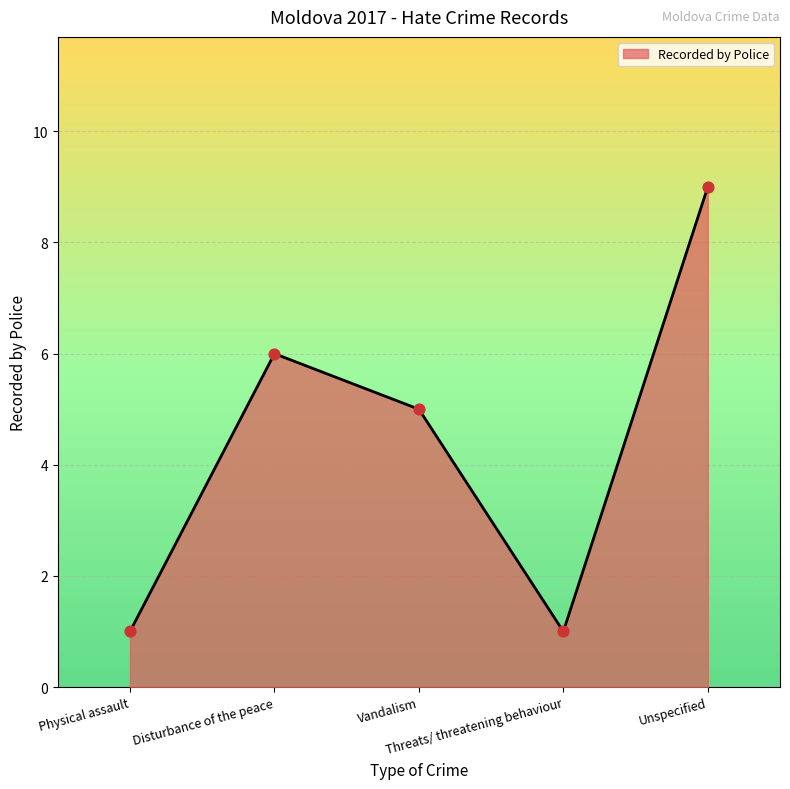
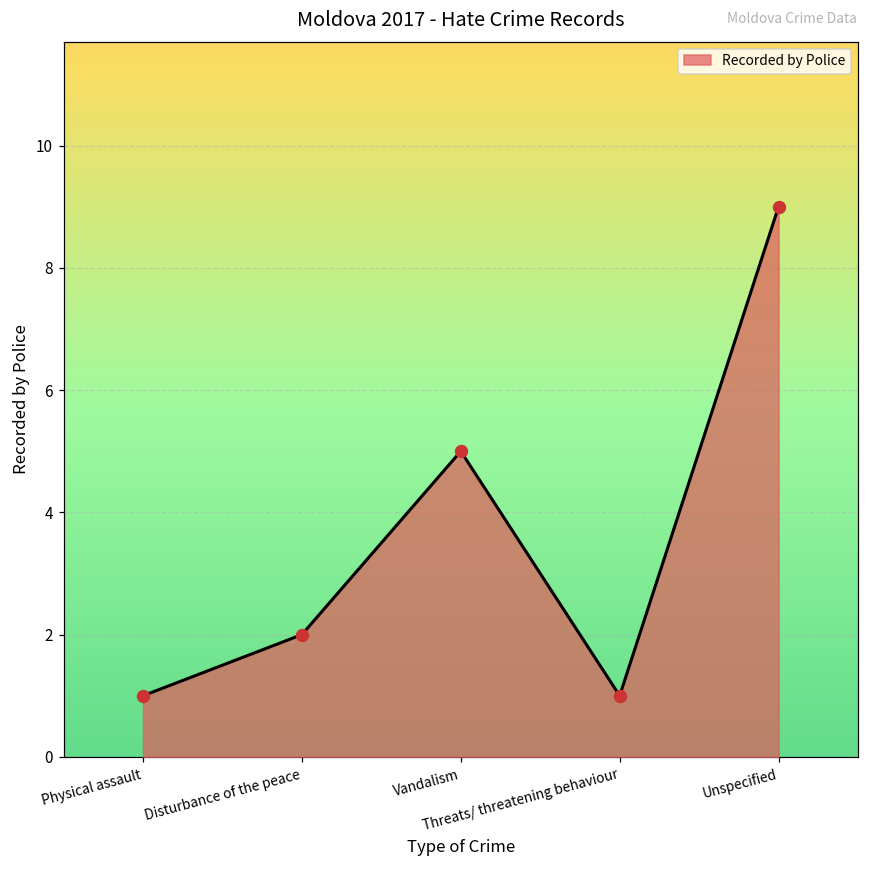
Disturbance of the peace: 6 -> 2
